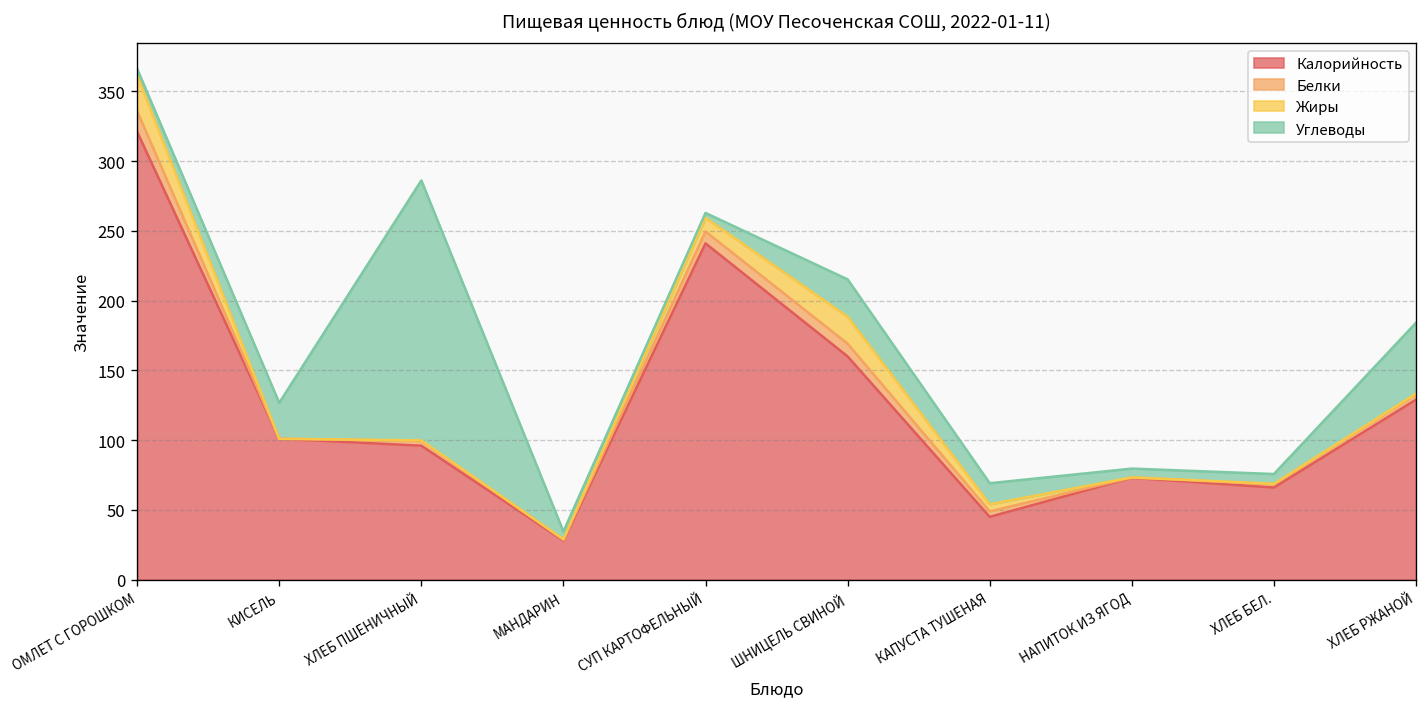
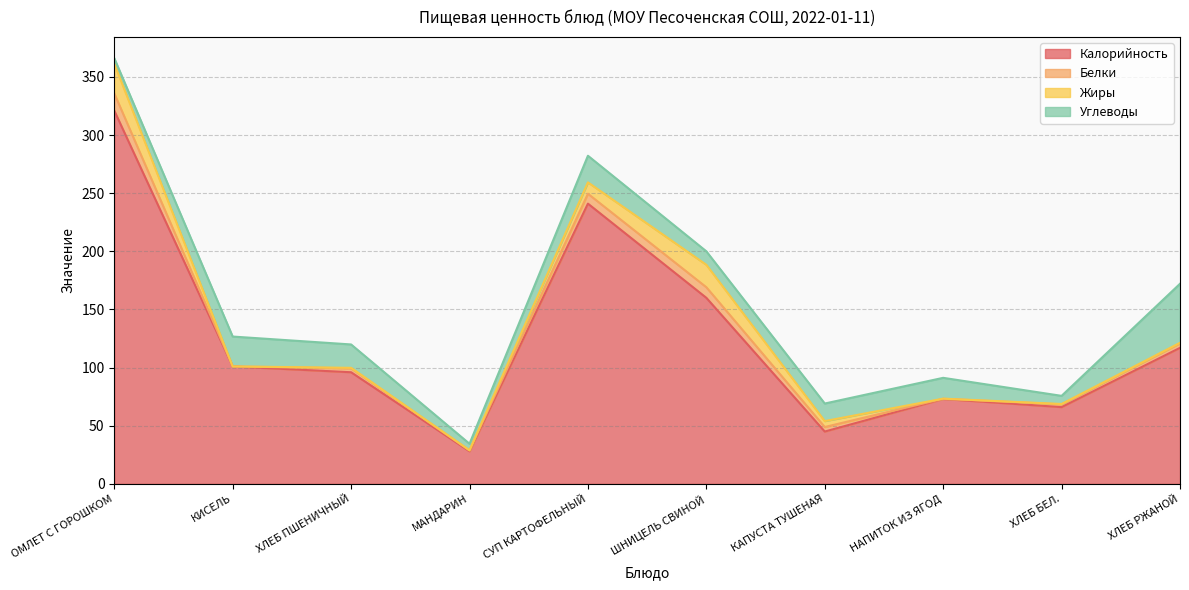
Углеводы, ХЛЕБ ПШЕНИЧНЫЙ: 186 -> 20
Углеводы, СУП КАРТОФЕЛЬНЫЙ: 4 -> 23
Углеводы, ШНИЦЕЛЬ СВИНОЙ: 27 -> 12
Углеводы, НАПИТОК ИЗ ЯГОД: 6 -> 18
Калорийность, ХЛЕБ РЖАНОЙ: 129 -> 117
